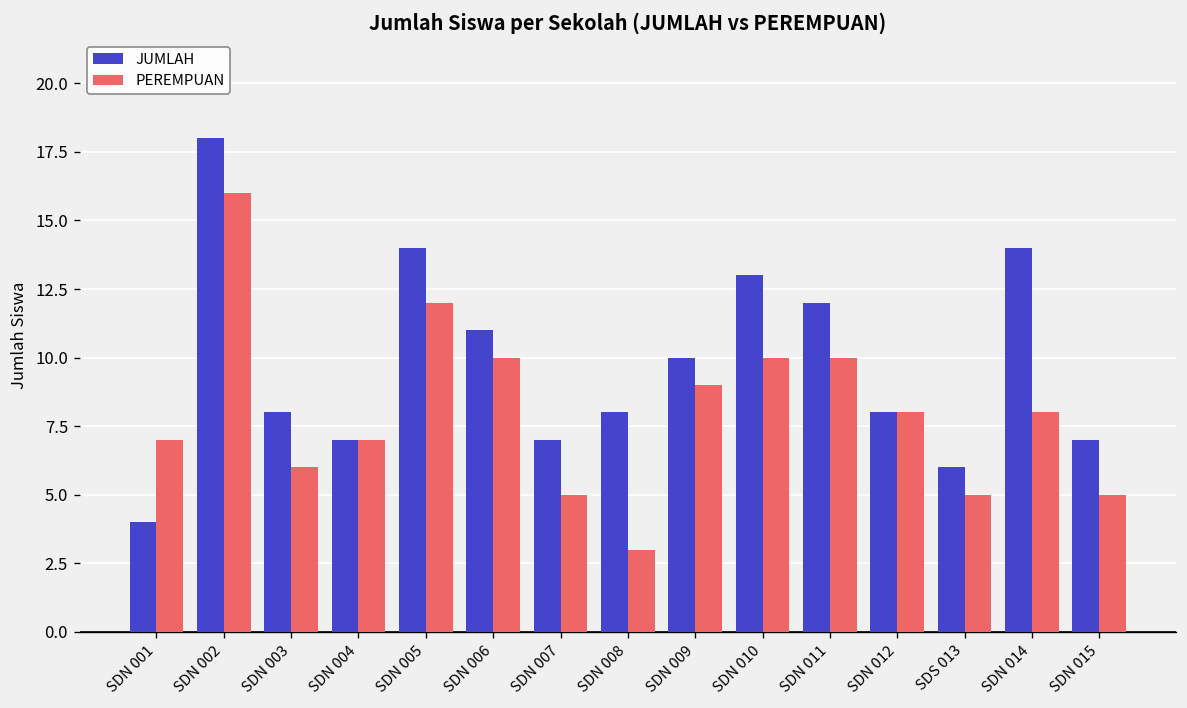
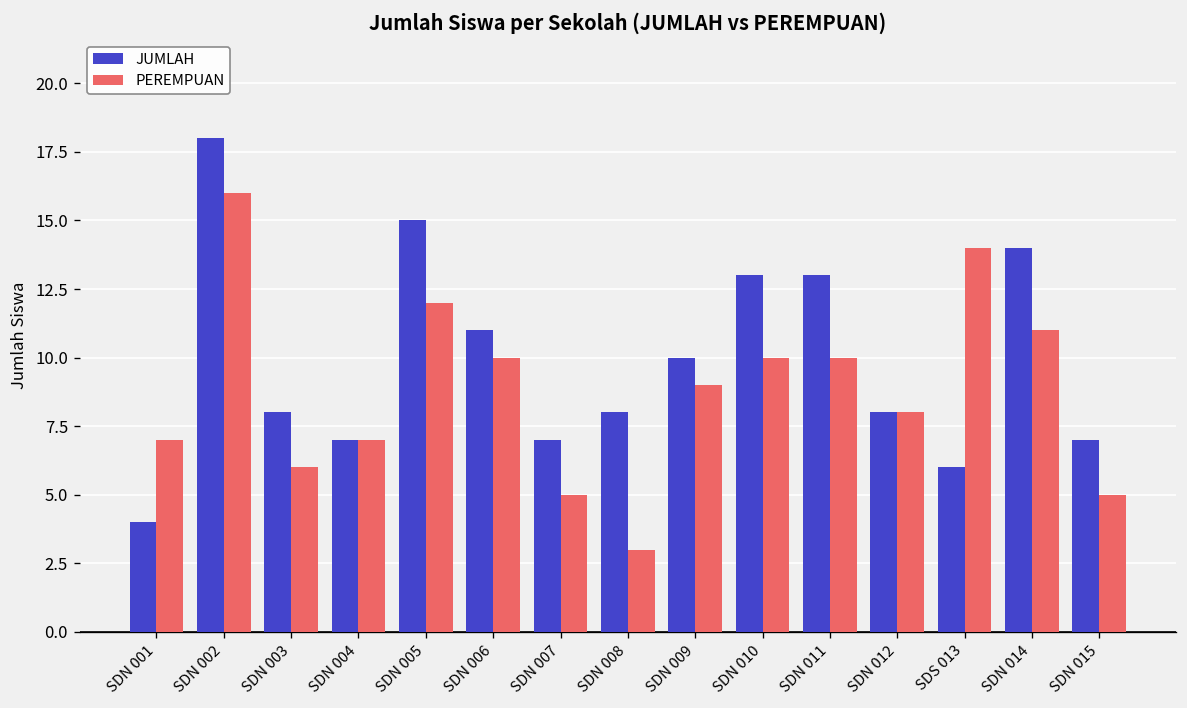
JUMLAH, SDN 005: 14 -> 15
JUMLAH, SDN 011: 12 -> 13
PEREMPUAN, SDS 013: 5 -> 14
PEREMPUAN, SDN 014: 8 -> 11
